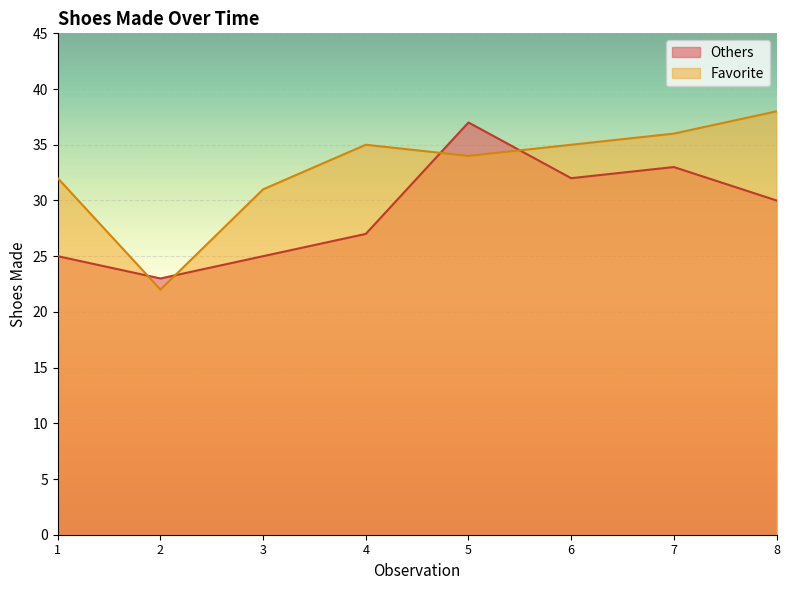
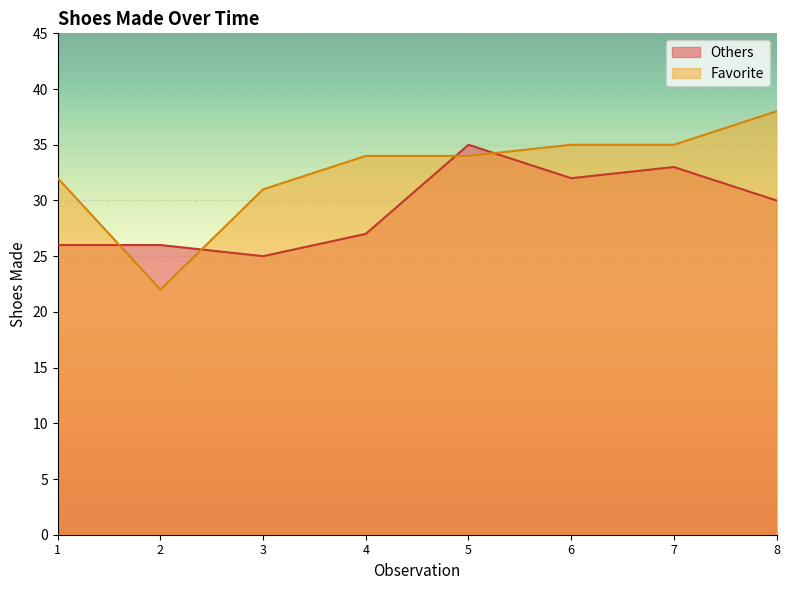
Others, 1: 25 -> 26
Others, 2: 23 -> 26
Favorite, 4: 35 -> 34
Others, 5: 37 -> 35
Favorite, 7: 36 -> 35
